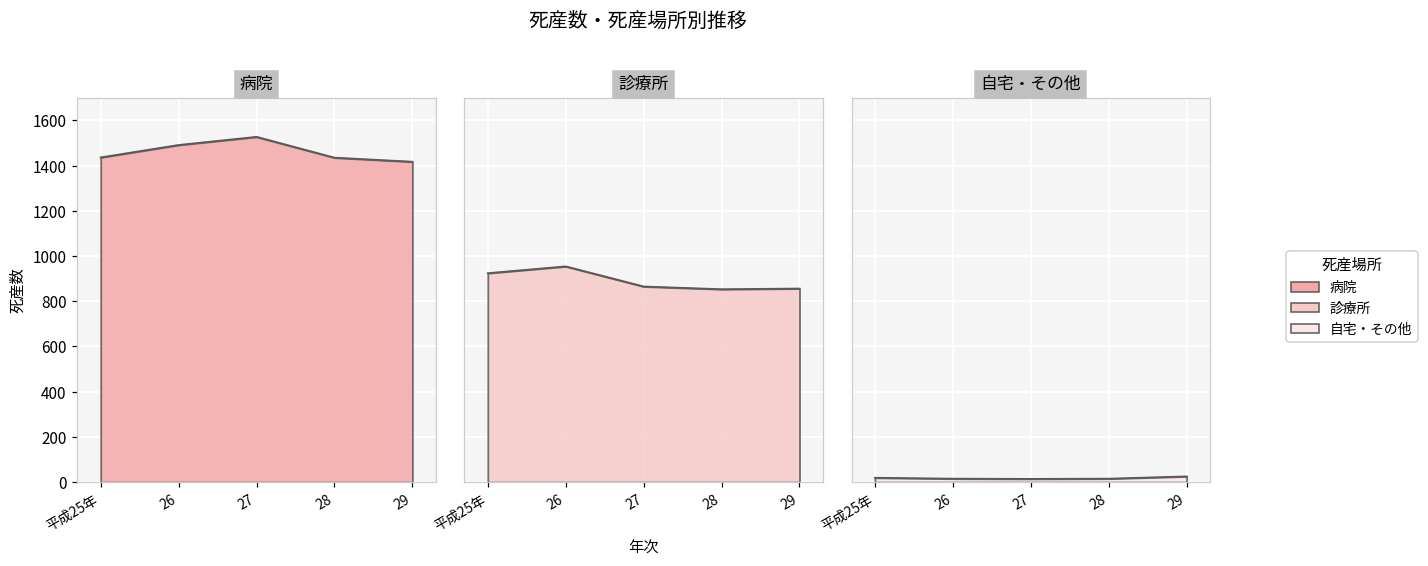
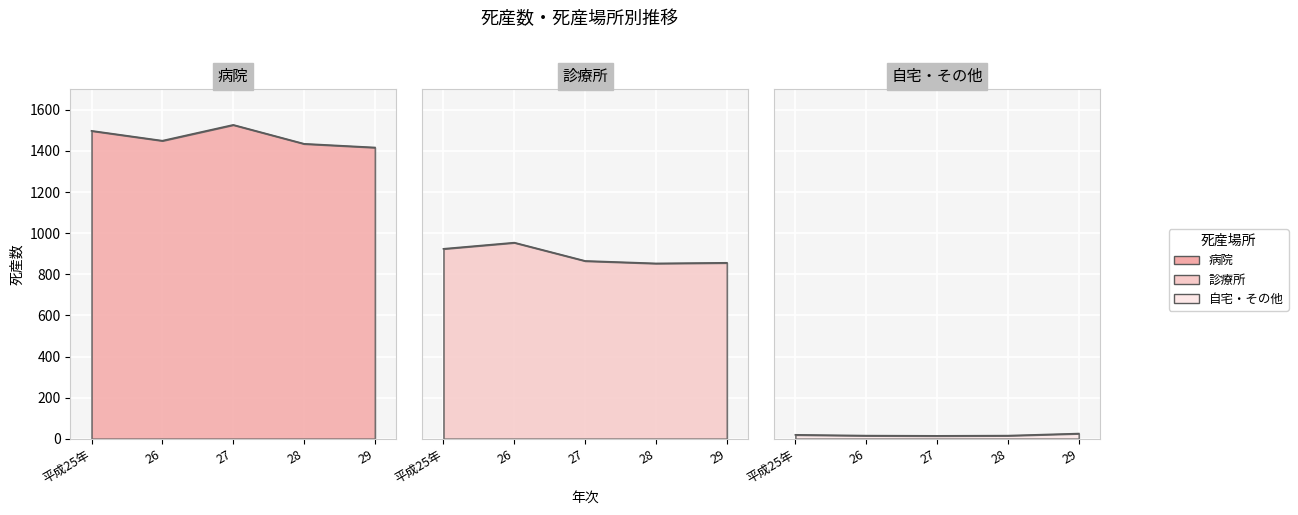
病院, 平成25年: 1440 -> 1500
病院, 26: 1490 -> 1450
